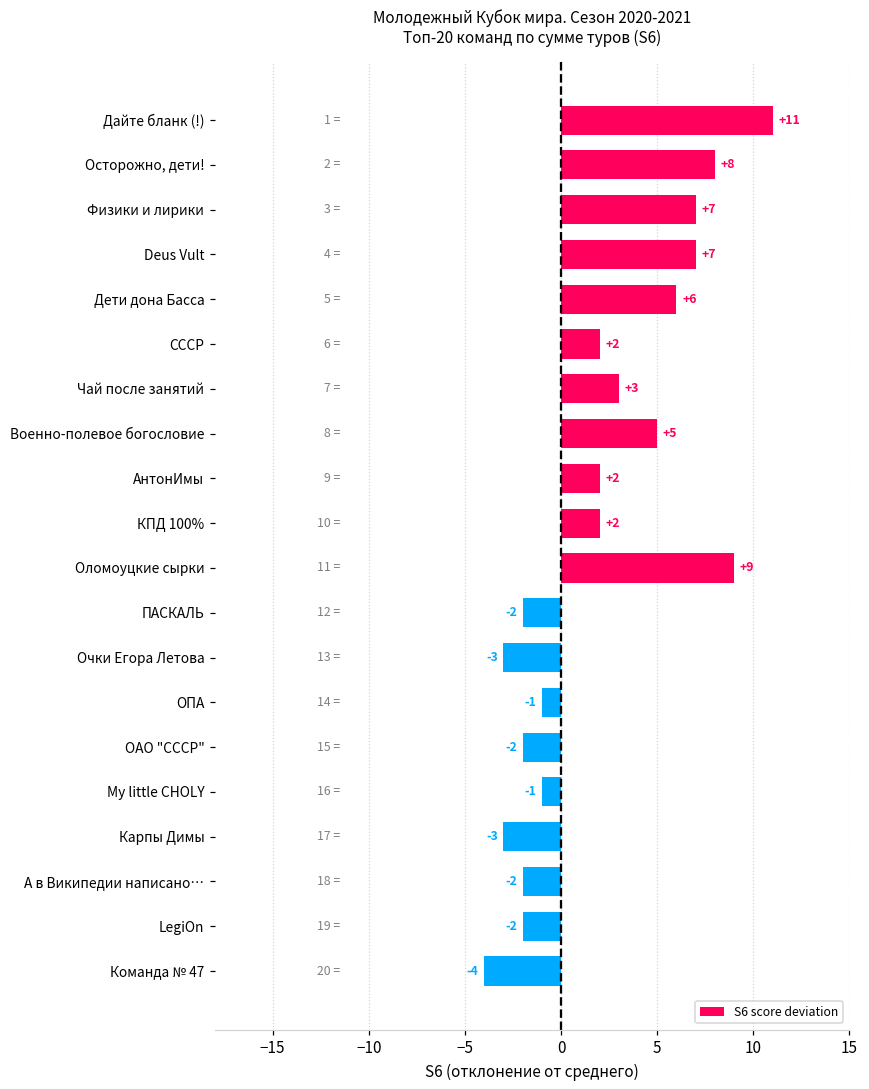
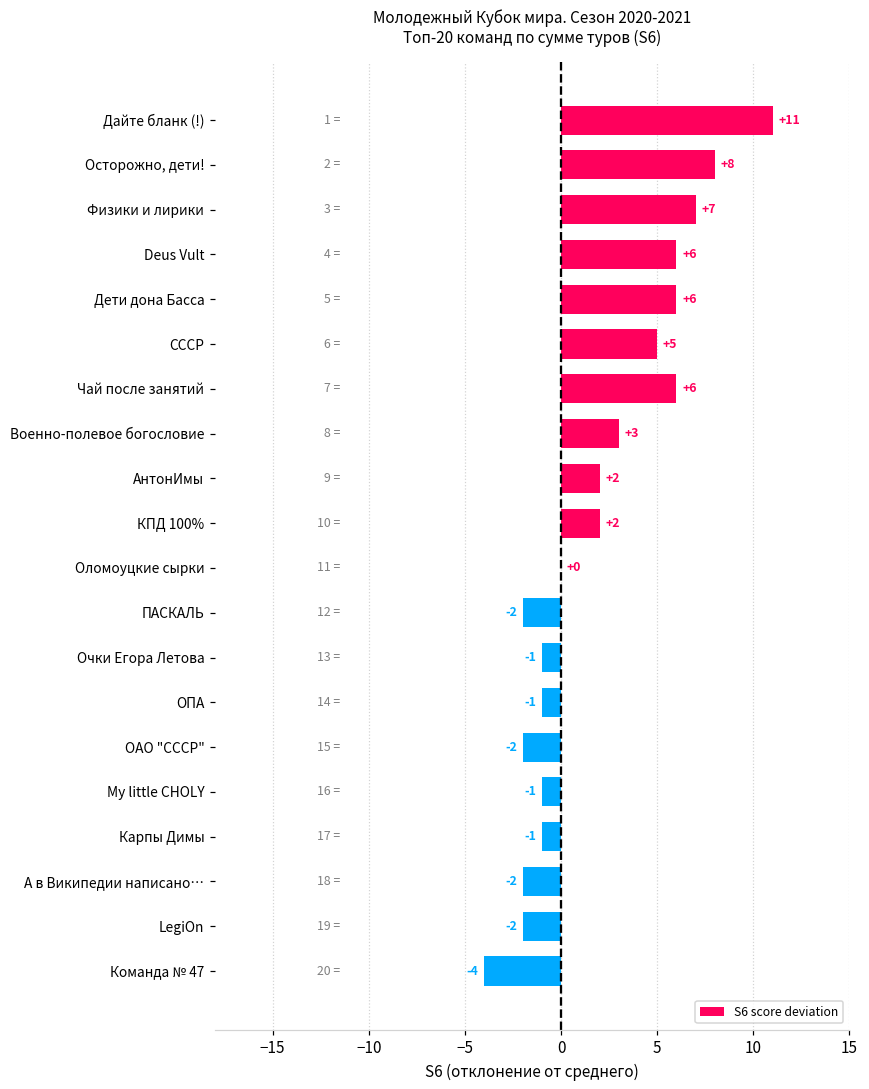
Deus Vult: +7 -> +6
СССР: +2 -> +5
Чай после занятий: +3 -> +6
Военно-полевое богословие: +5 -> +3
Оломоуцкие сырки: +9 -> +0
Очки Егора Летова: -3 -> -1
Карпы Димы: -3 -> -1
